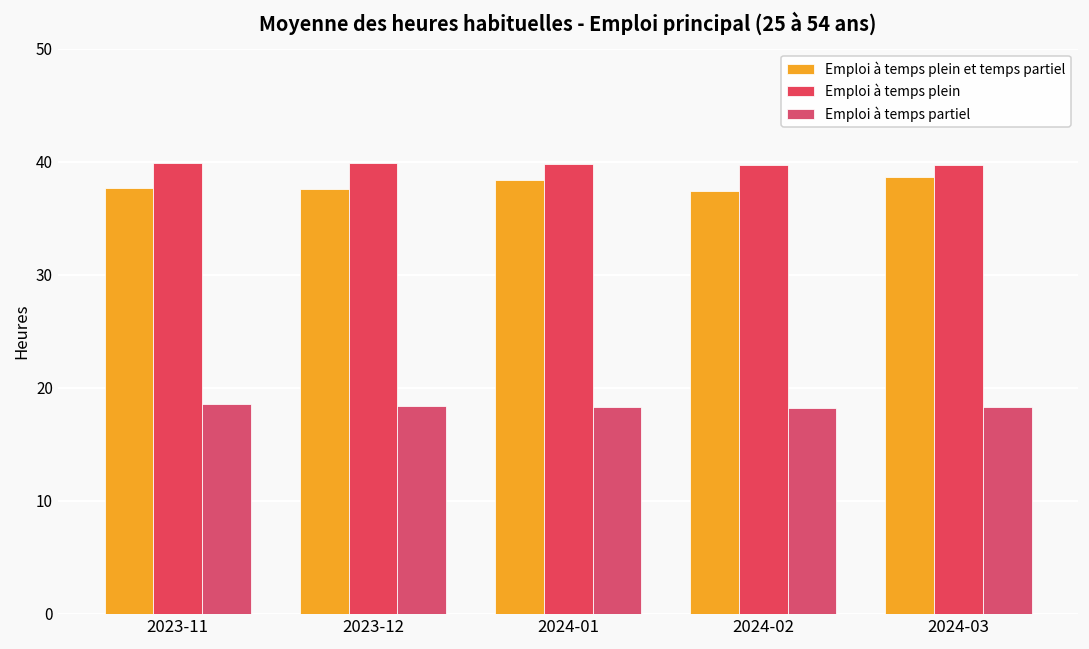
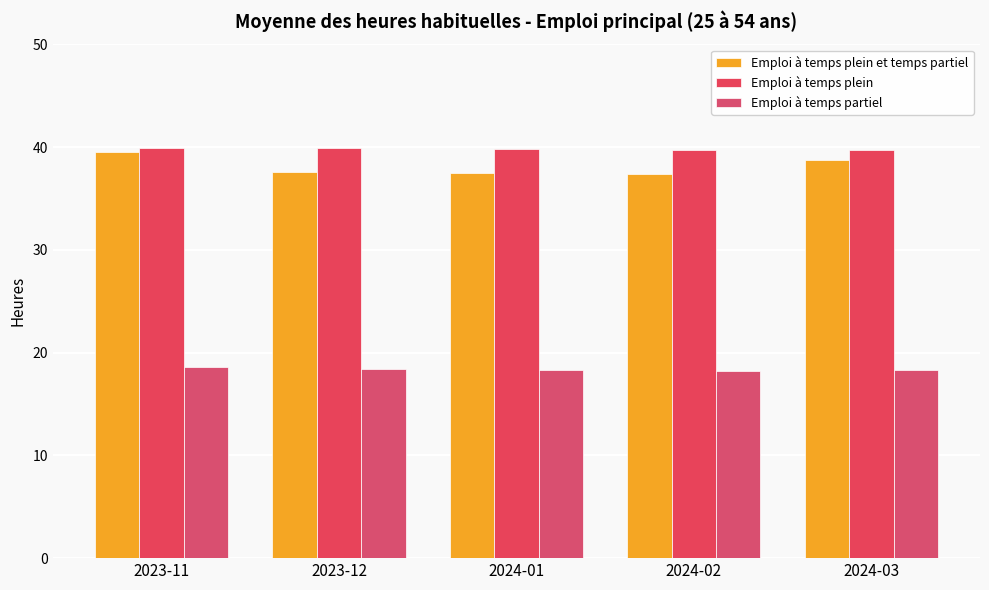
Emploi à temps plein et temps partiel, 2023-11: 37.7 -> 39.5
Emploi à temps plein et temps partiel, 2024-01: 38.4 -> 37.5
